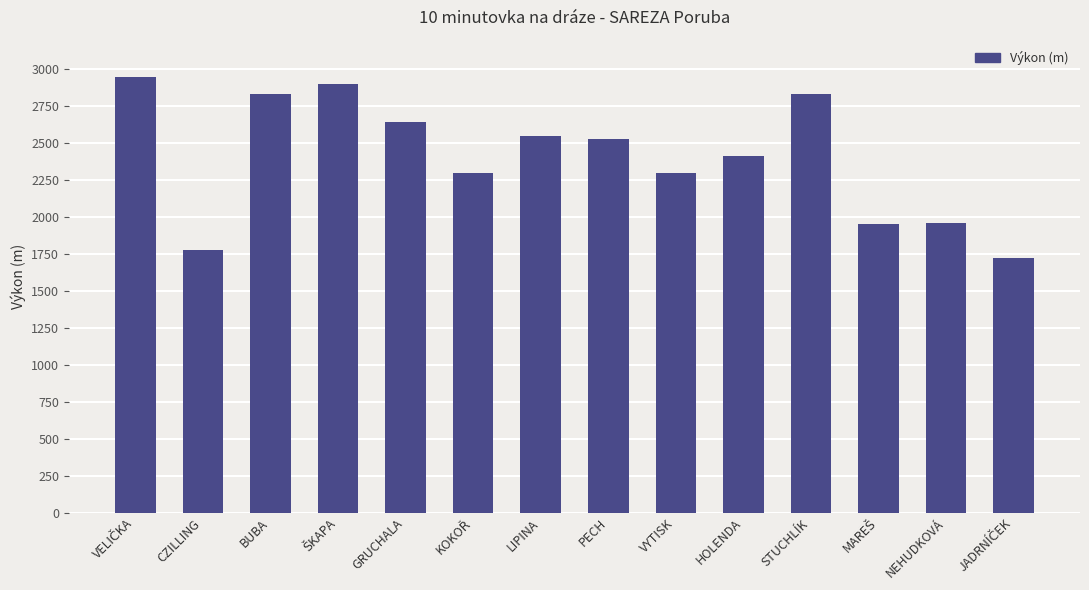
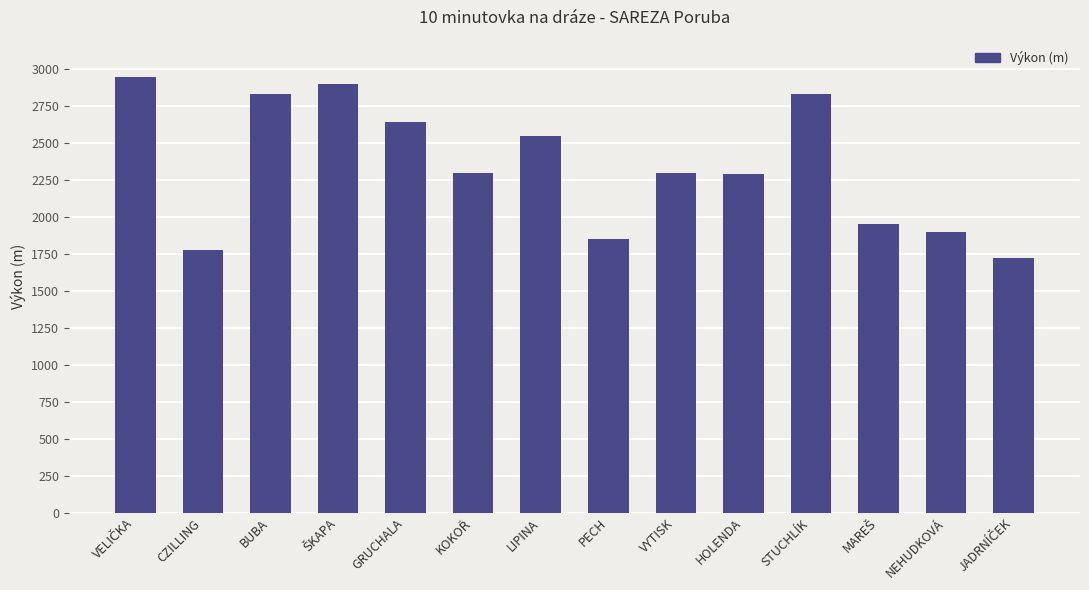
PECH: 2530 -> 1850
HOLENDA: 2410 -> 2290
NEHUDKOVÁ: 1960 -> 1900
